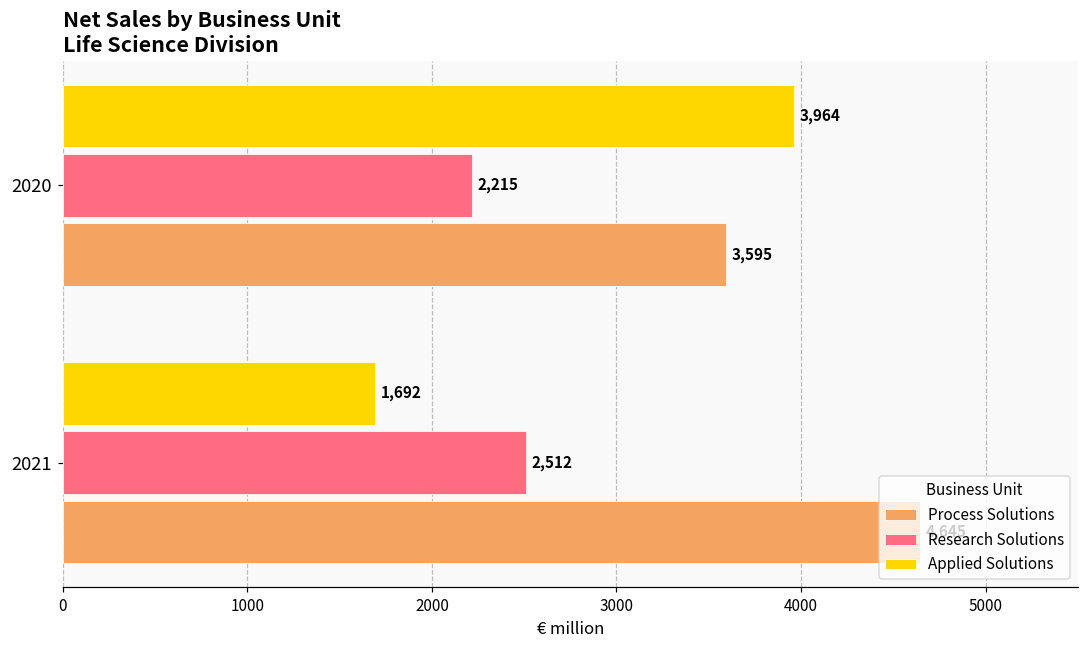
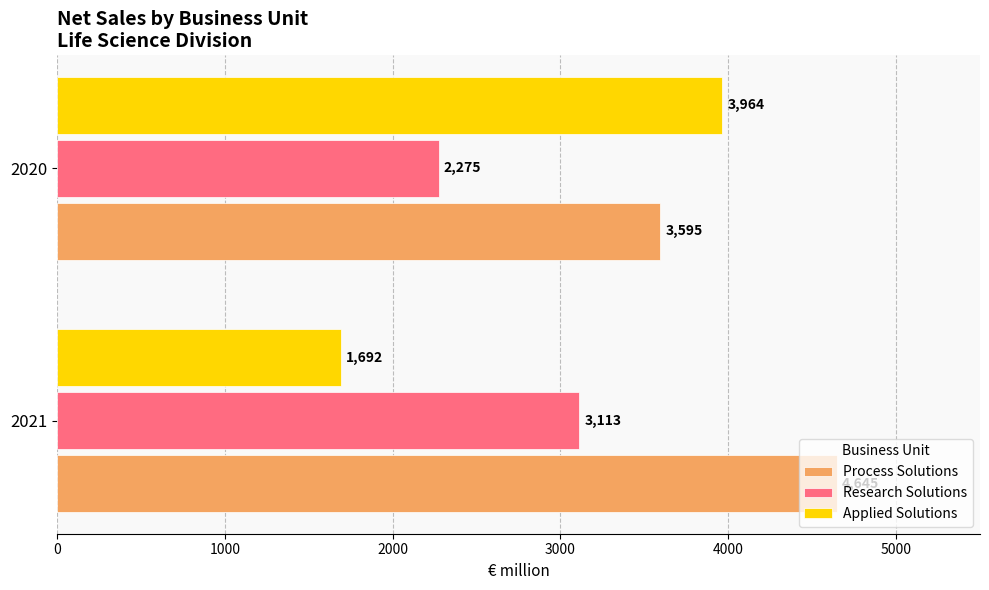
Research Solutions, 2020: 2,215 -> 2,275
Research Solutions, 2021: 2,512 -> 3,113
